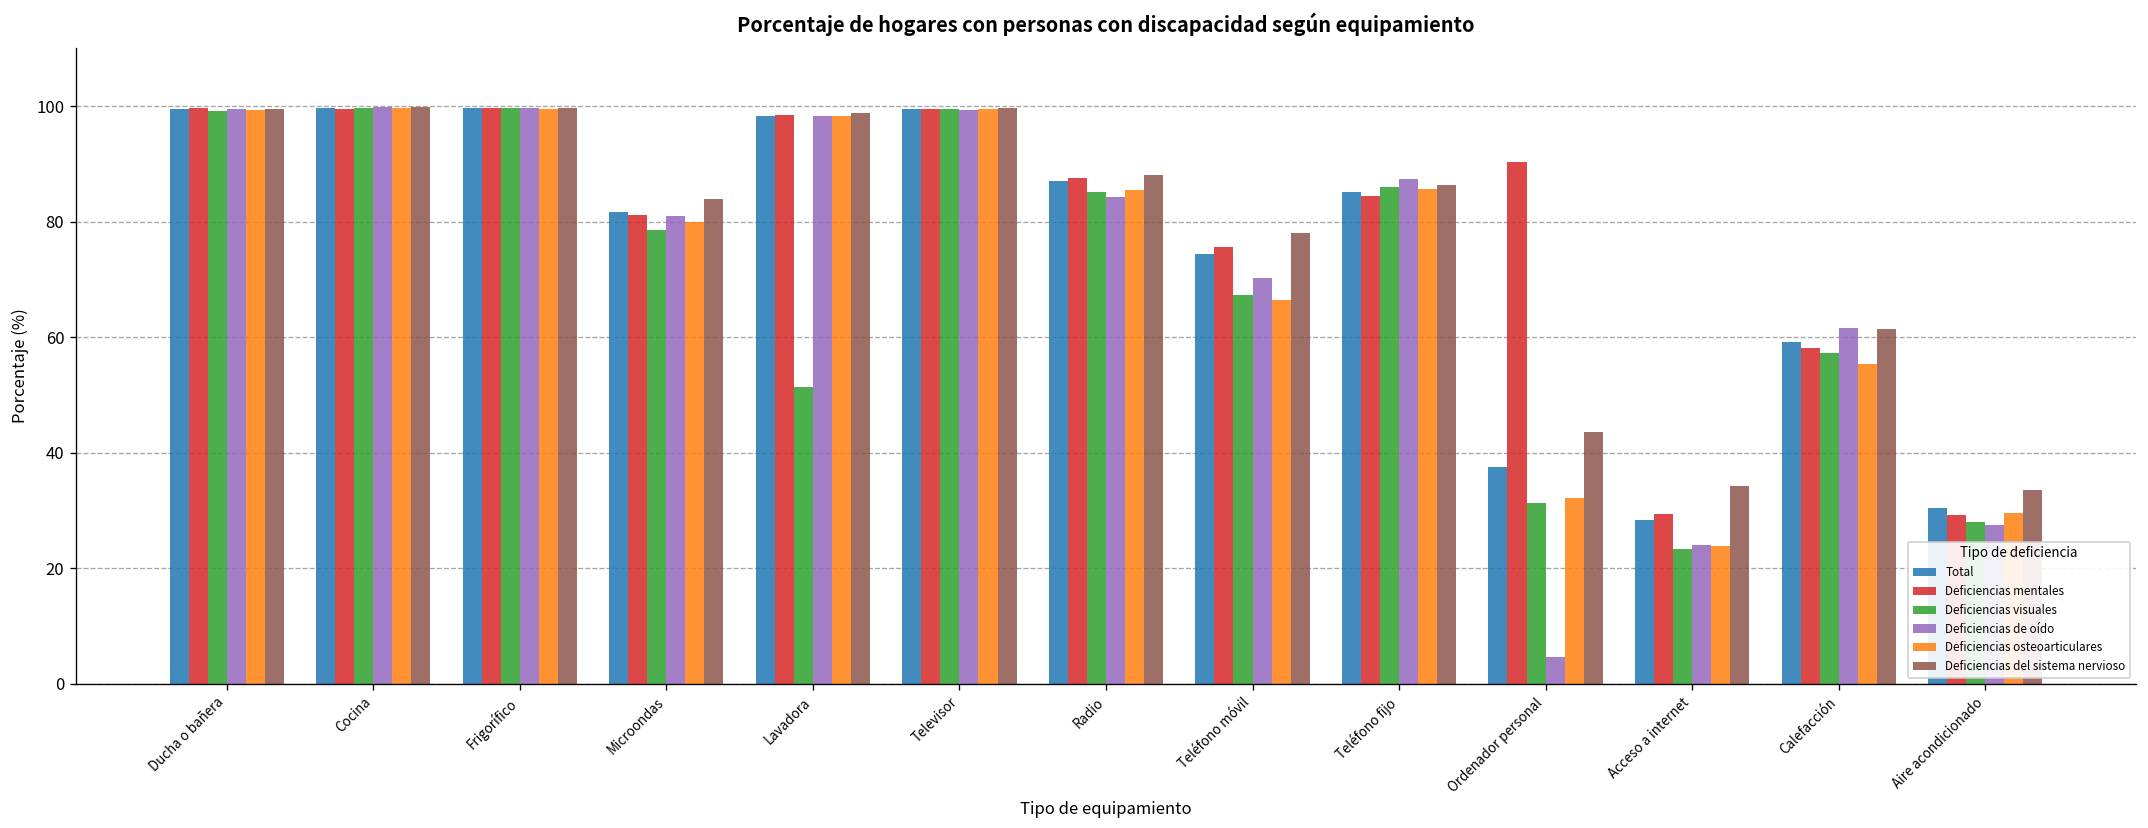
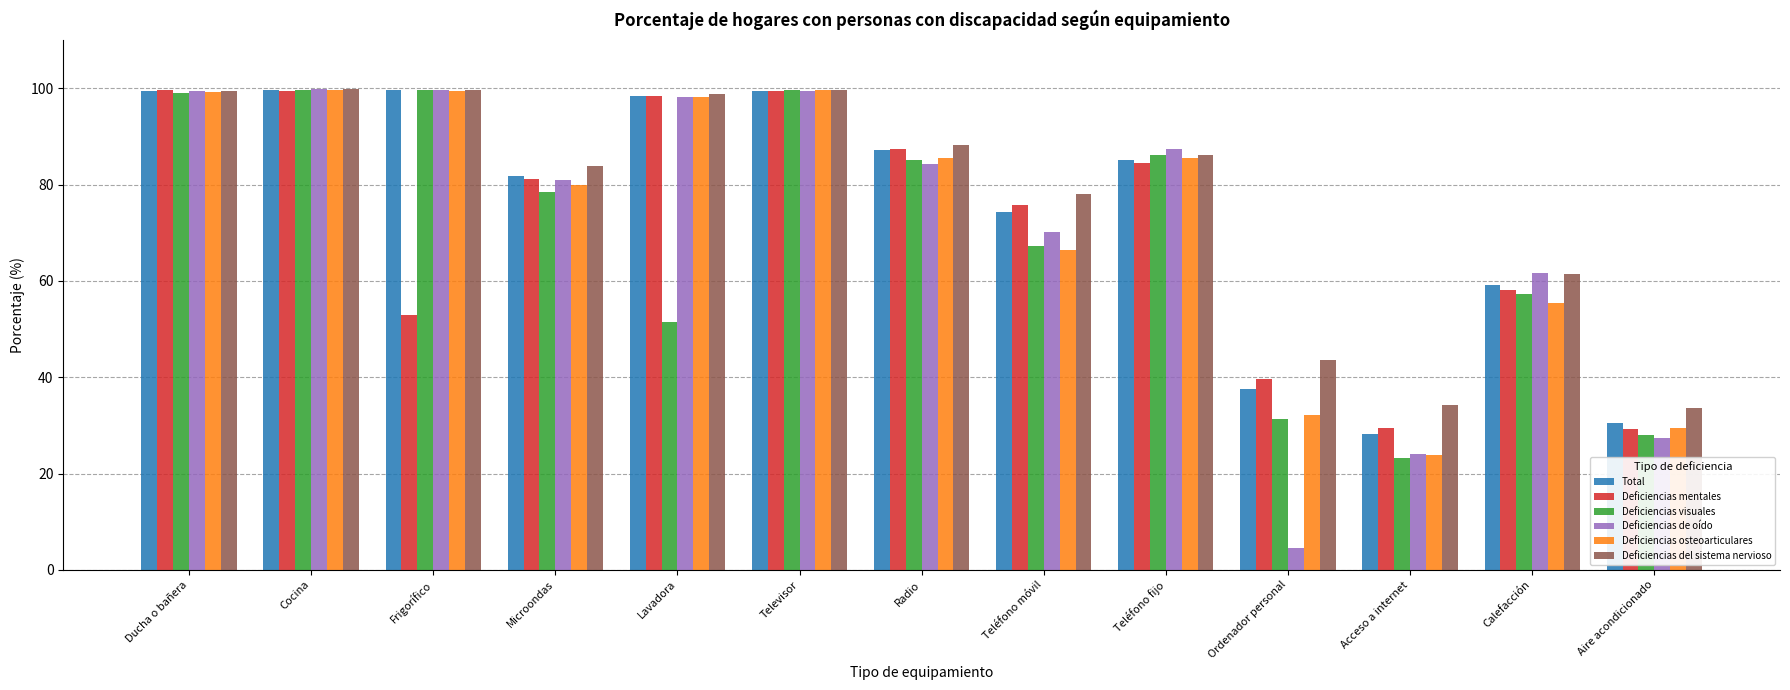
Deficiencias mentales, Frigorífico: 100 -> 53
Deficiencias mentales, Ordenador personal: 90 -> 40
